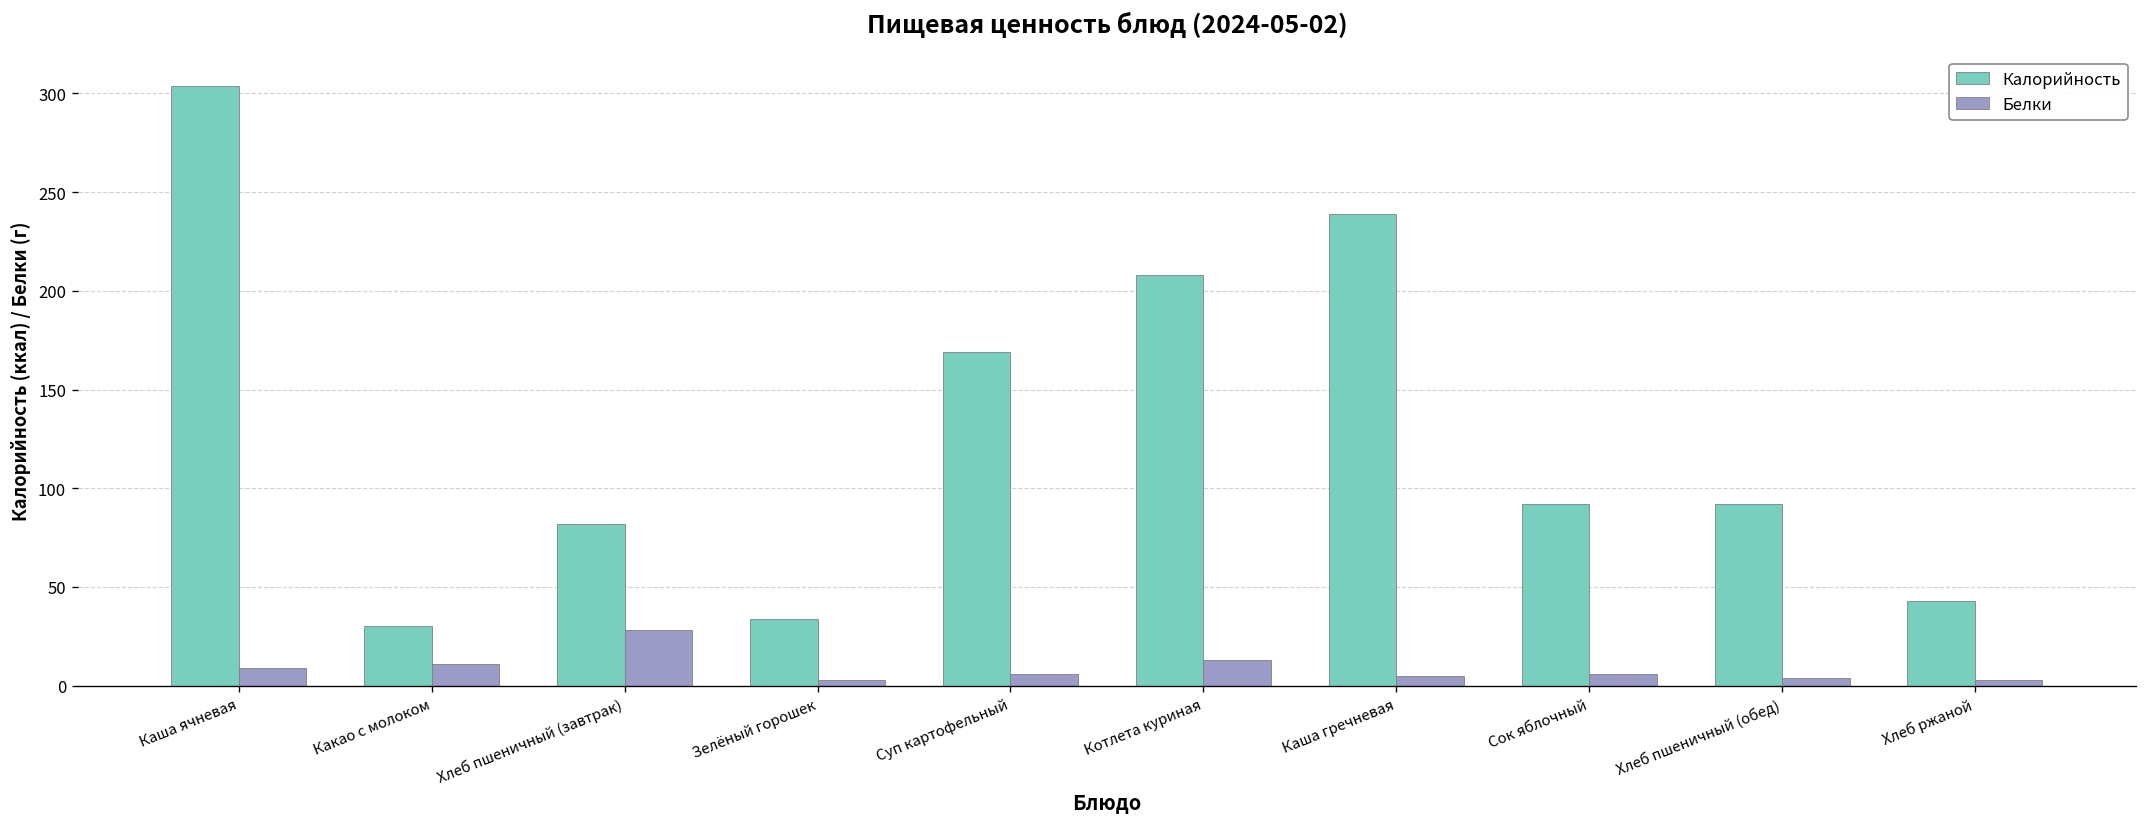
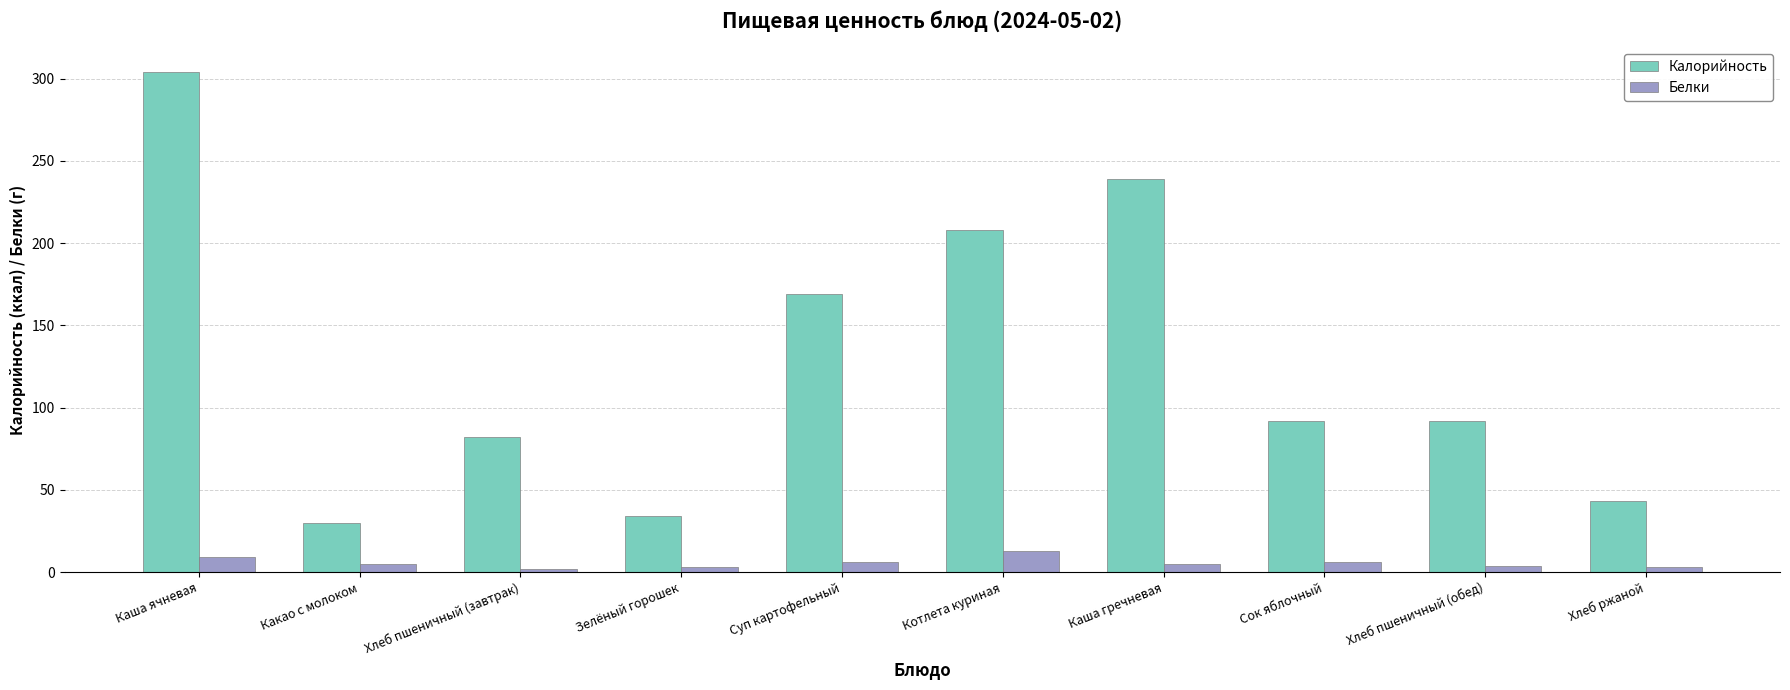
Белки, Какао с молоком: 11 -> 5
Белки, Хлеб пшеничный (завтрак): 28 -> 2
